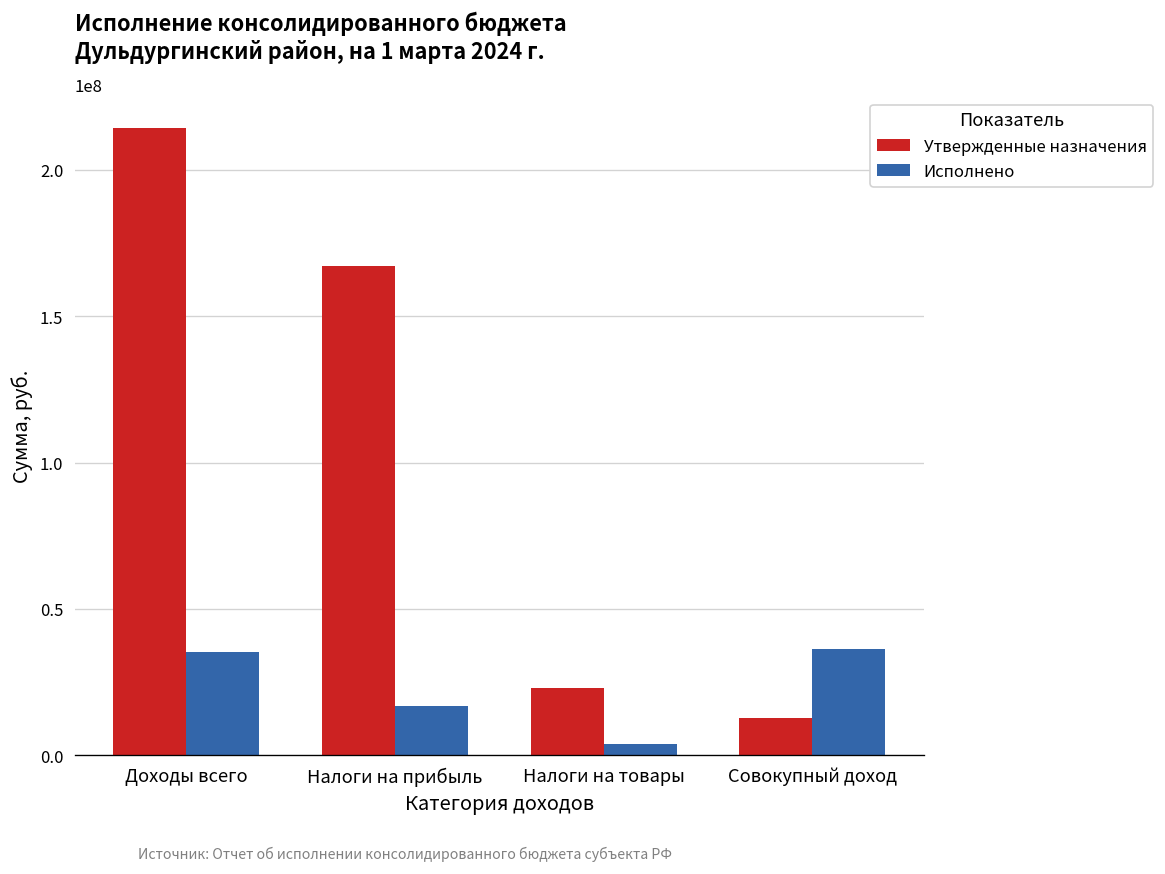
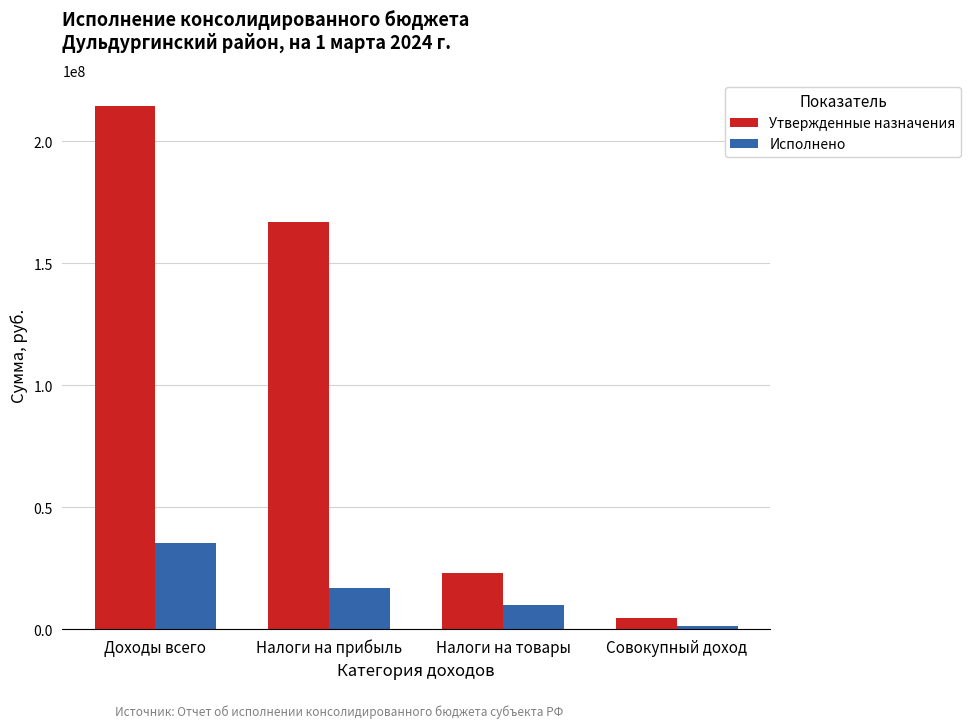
Исполнено, Налоги на товары: 4000000 -> 10000000
Утвержденные назначения, Совокупный доход: 13000000 -> 5000000
Исполнено, Совокупный доход: 36000000 -> 1000000
